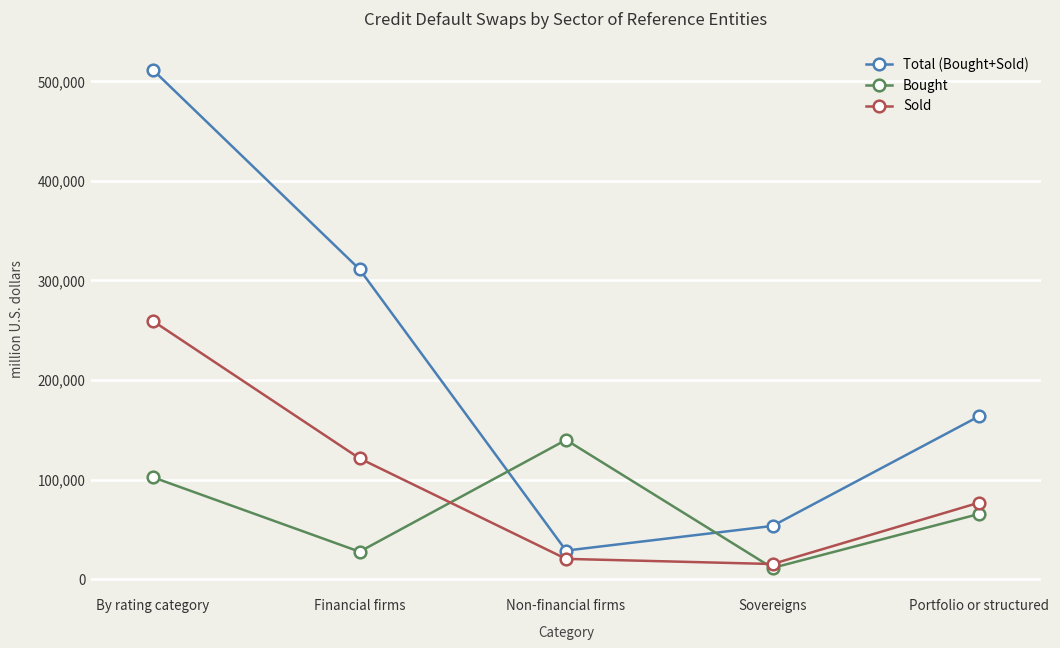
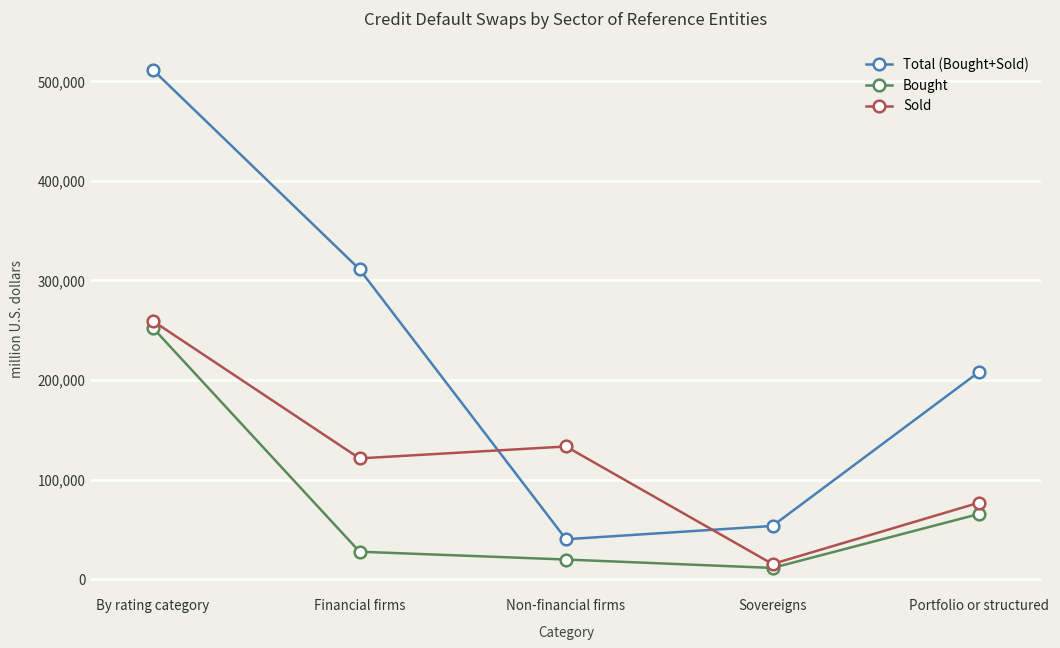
Bought, By rating category: 100,000 -> 250,000
Total (Bought+Sold), Non-financial firms: 30,000 -> 40,000
Bought, Non-financial firms: 140,000 -> 20,000
Sold, Non-financial firms: 20,000 -> 130,000
Total (Bought+Sold), Portfolio or structured: 160,000 -> 210,000
